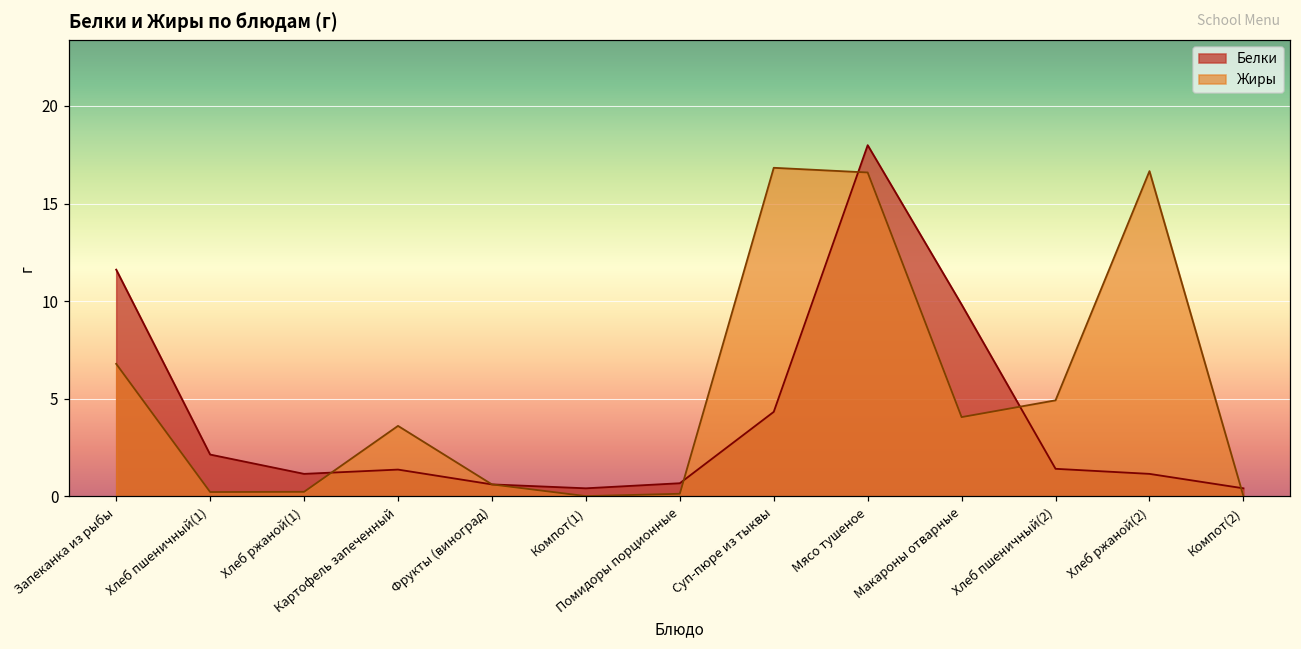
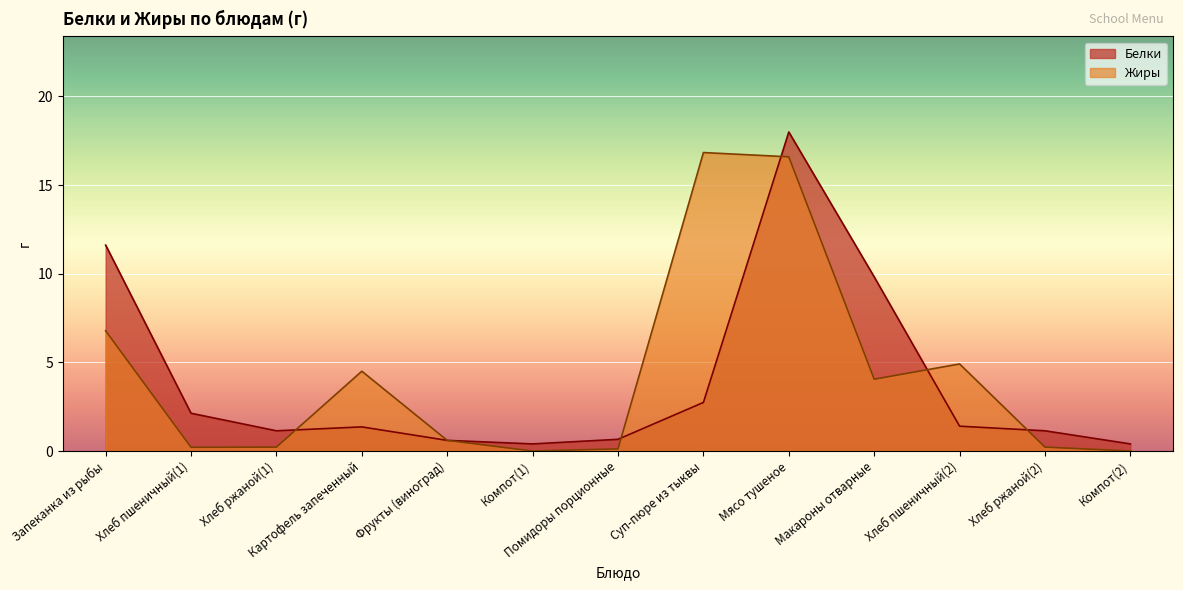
Жиры, Картофель запеченный: 3.6 -> 4.5
Белки, Суп-пюре из тыквы: 4.3 -> 2.7
Жиры, Хлеб ржаной(2): 16.7 -> 0.2
